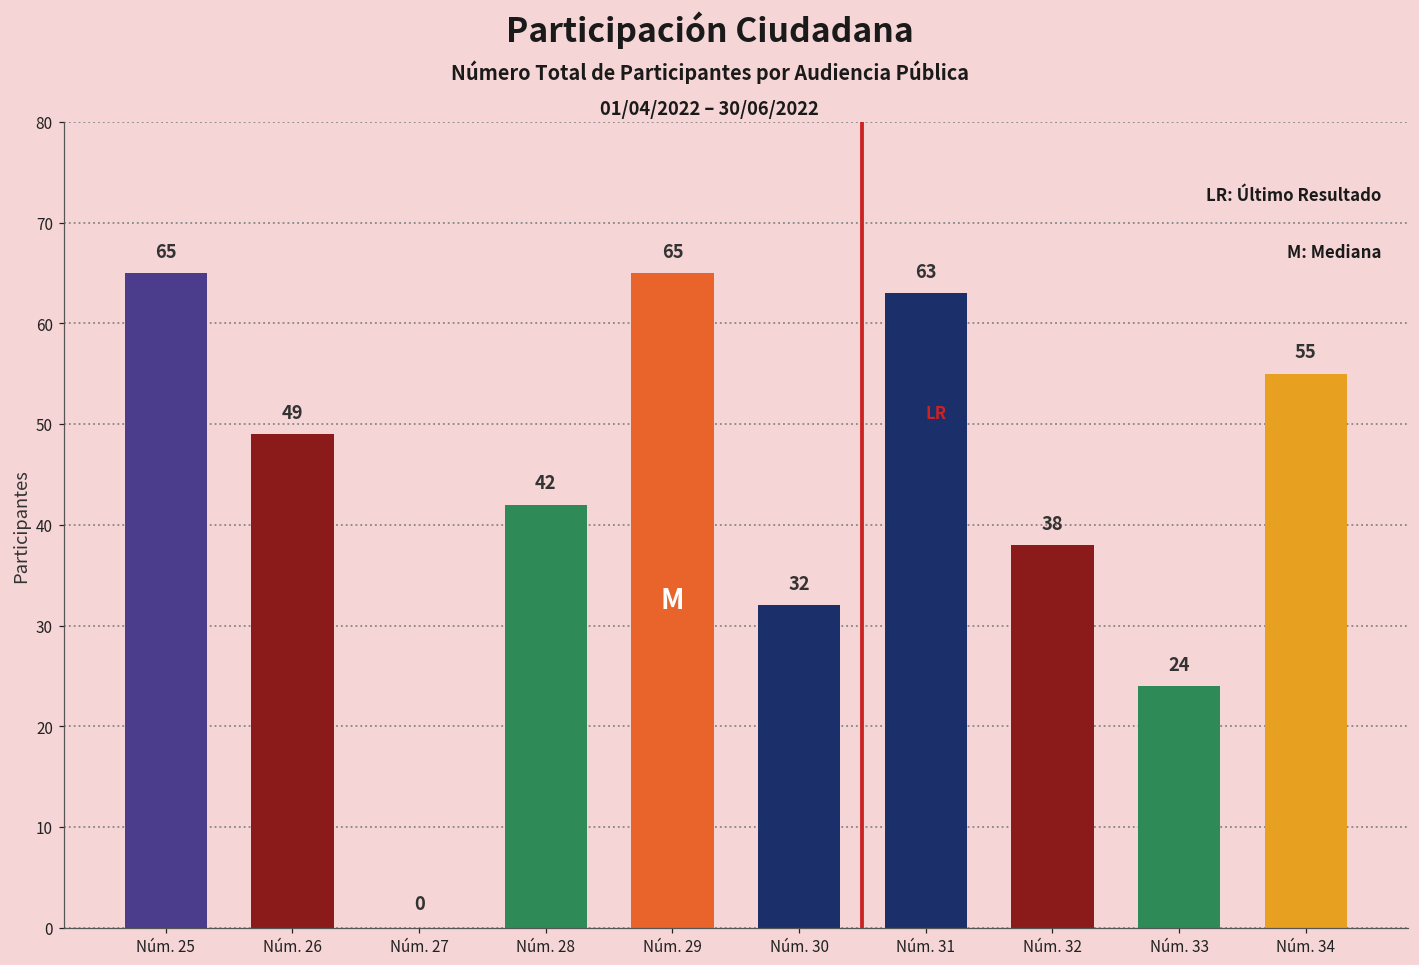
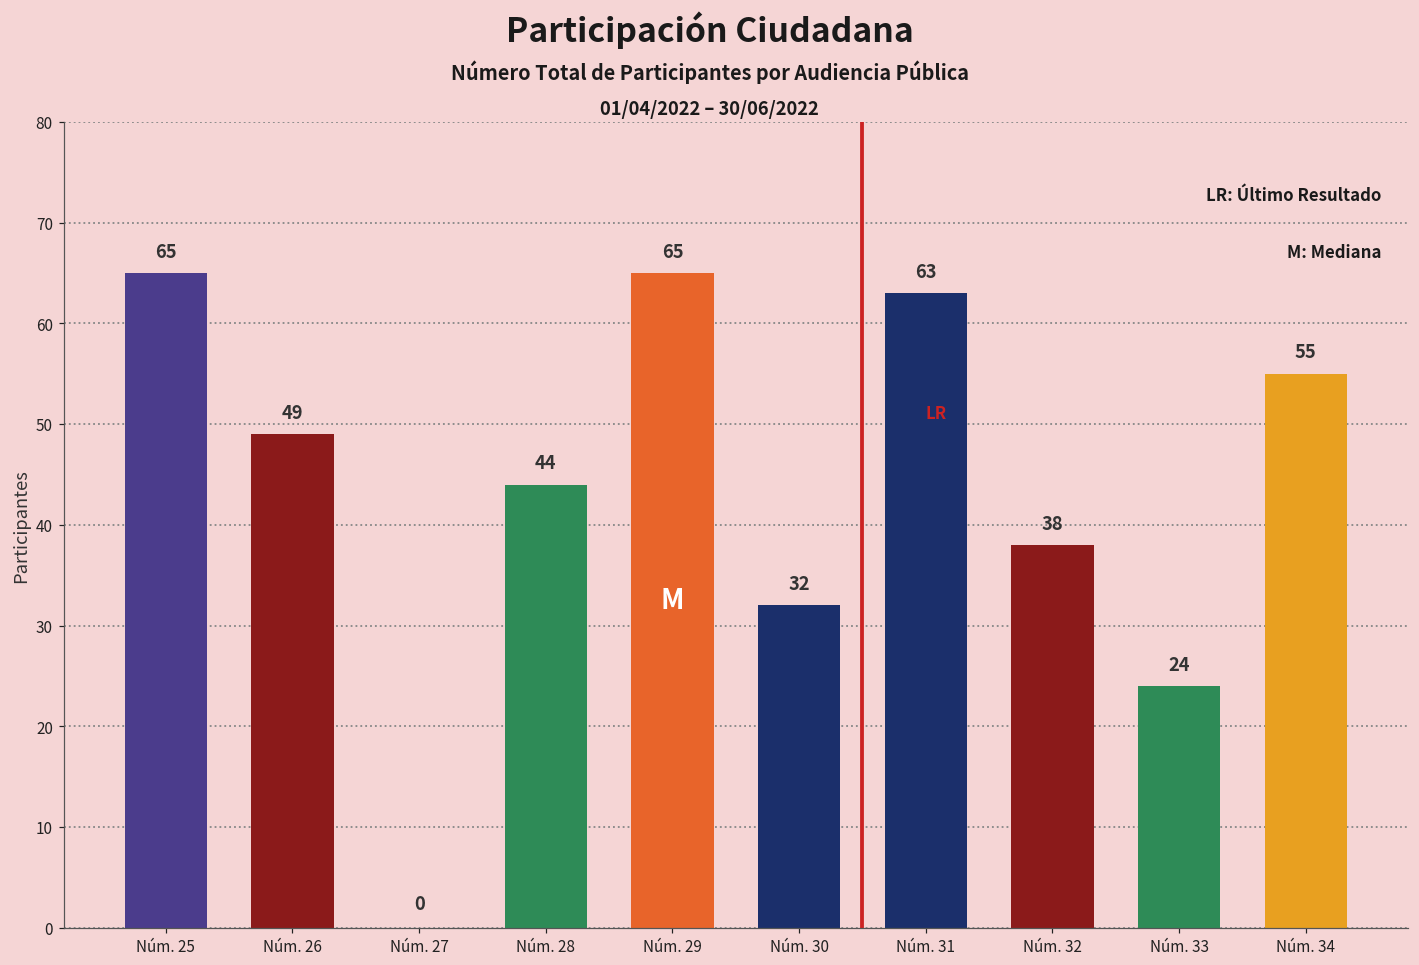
Núm. 28: 42 -> 44
